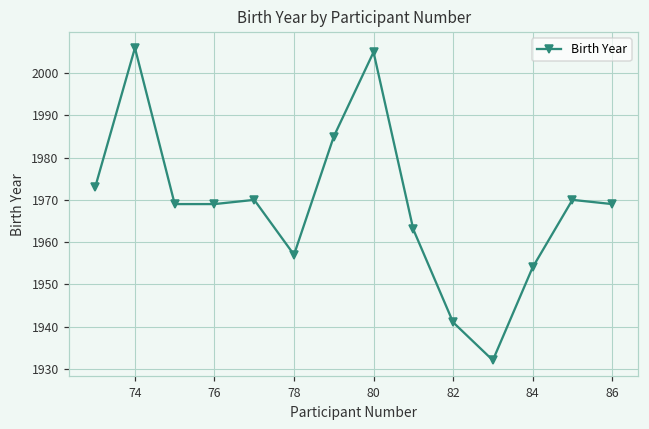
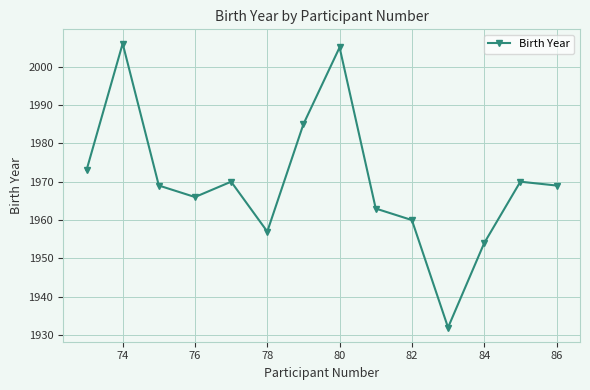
76: 1969 -> 1966
82: 1941 -> 1960
